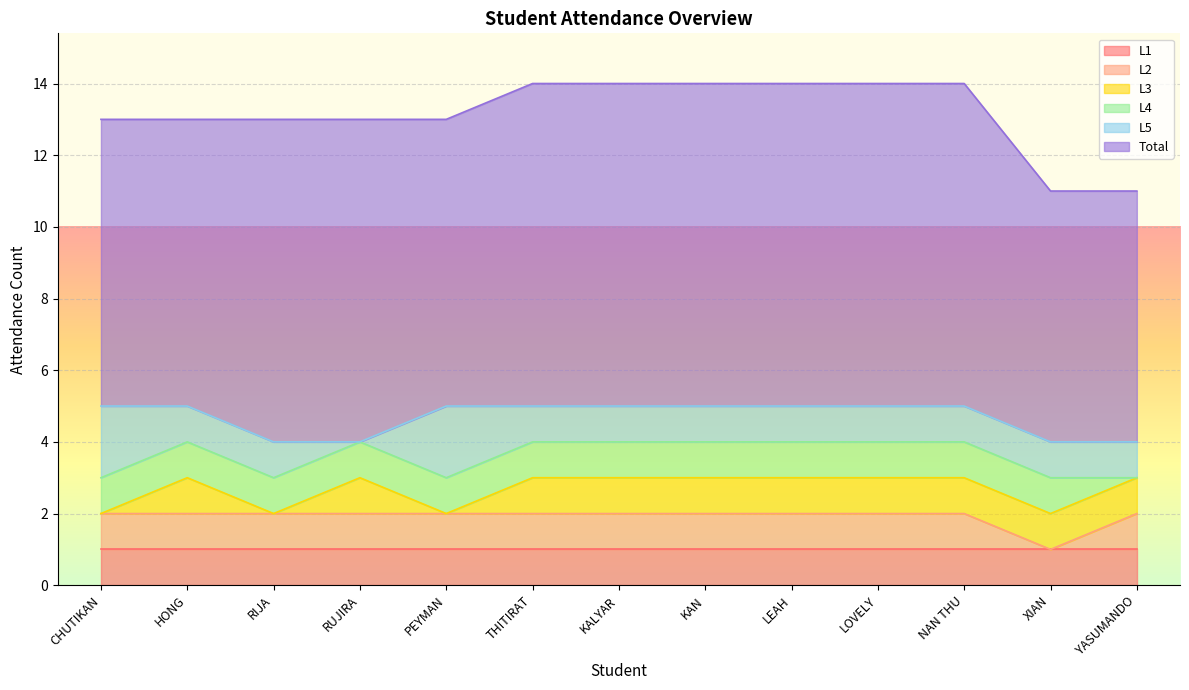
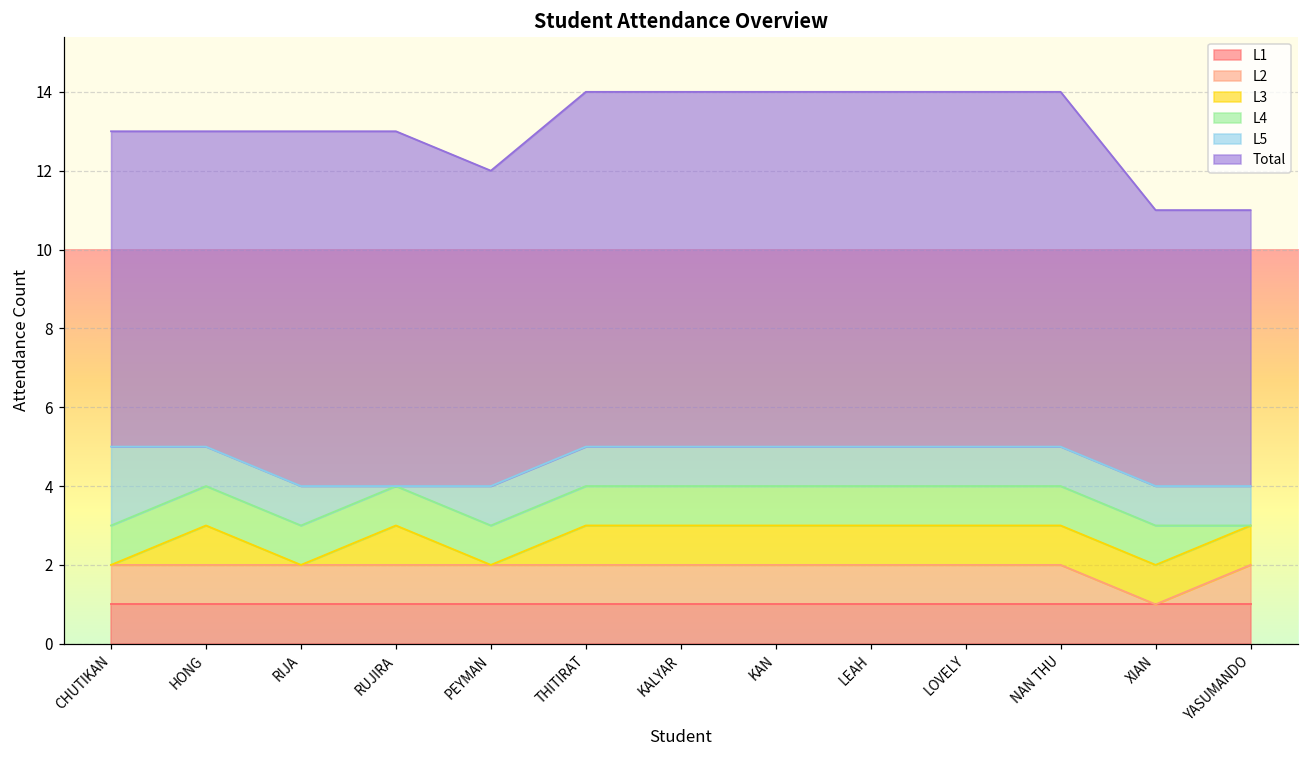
L5, PEYMAN: 2 -> 1
